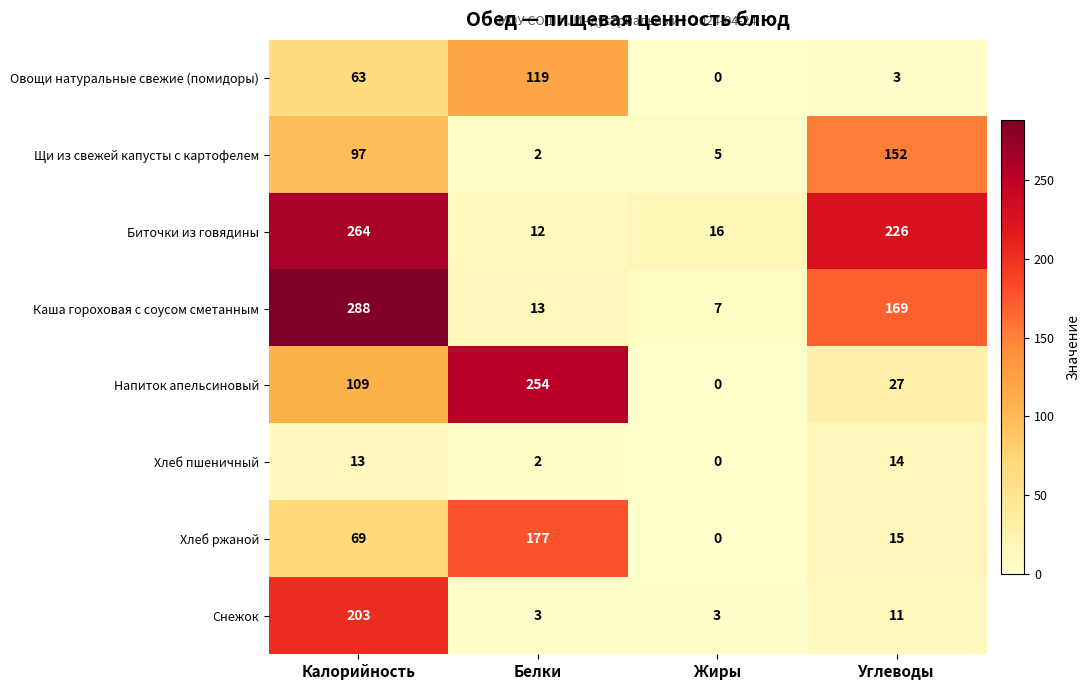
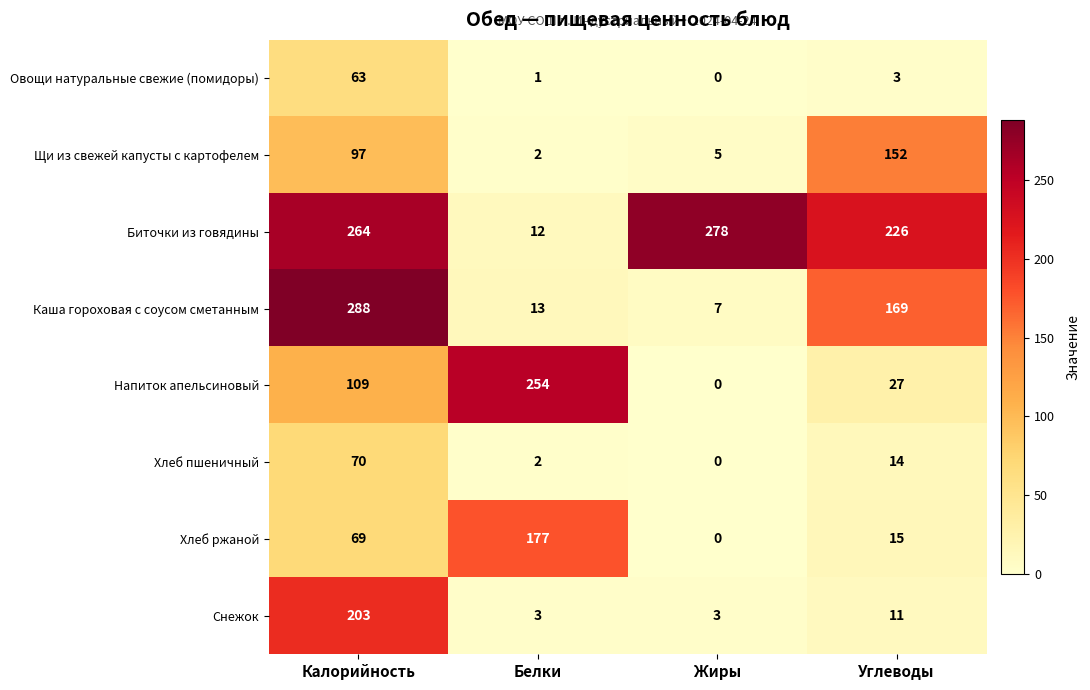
Овощи натуральные свежие (помидоры), Белки: 119 -> 1
Биточки из говядины, Жиры: 16 -> 278
Хлеб пшеничный, Калорийность: 13 -> 70
